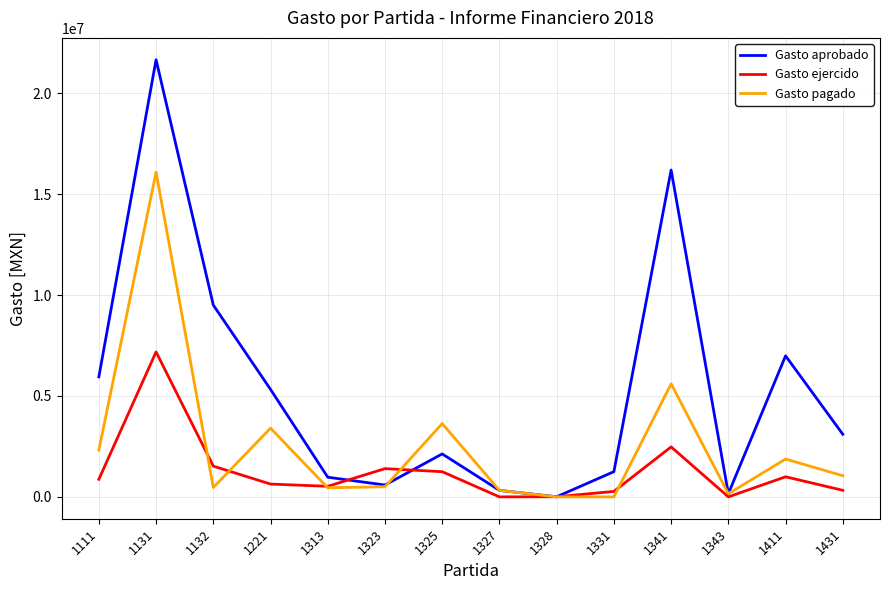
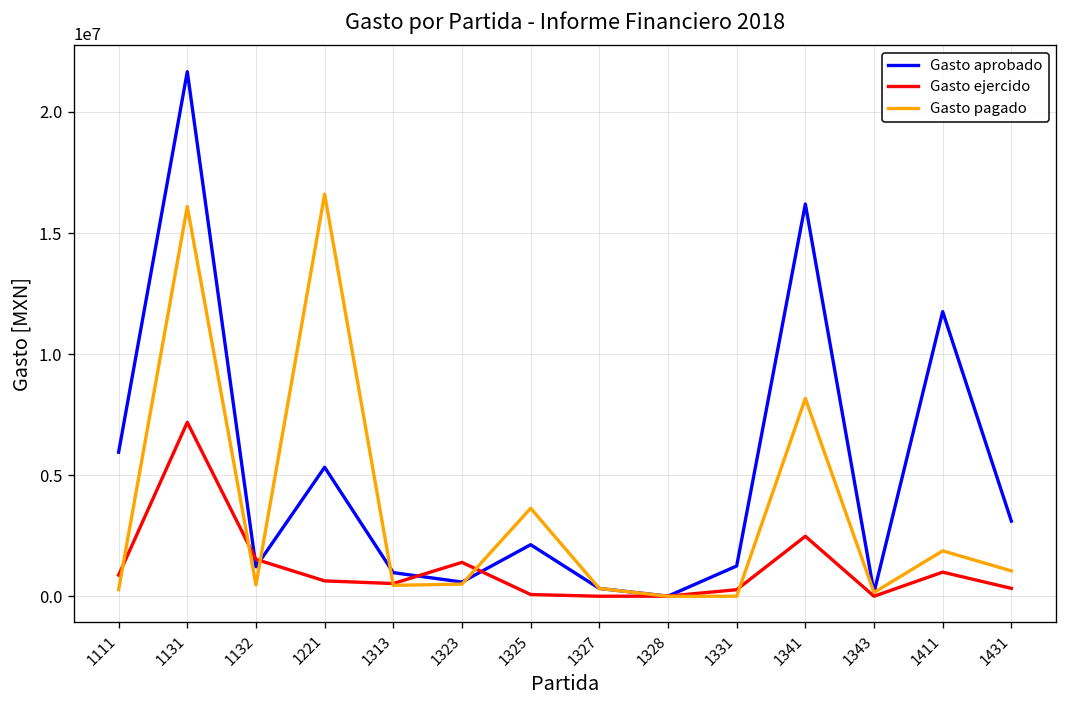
Gasto pagado, 1111: 2300000 -> 300000
Gasto aprobado, 1132: 9500000 -> 1200000
Gasto pagado, 1221: 3400000 -> 16600000
Gasto ejercido, 1325: 1200000 -> 100000
Gasto pagado, 1341: 5600000 -> 8200000
Gasto aprobado, 1411: 7000000 -> 11800000
